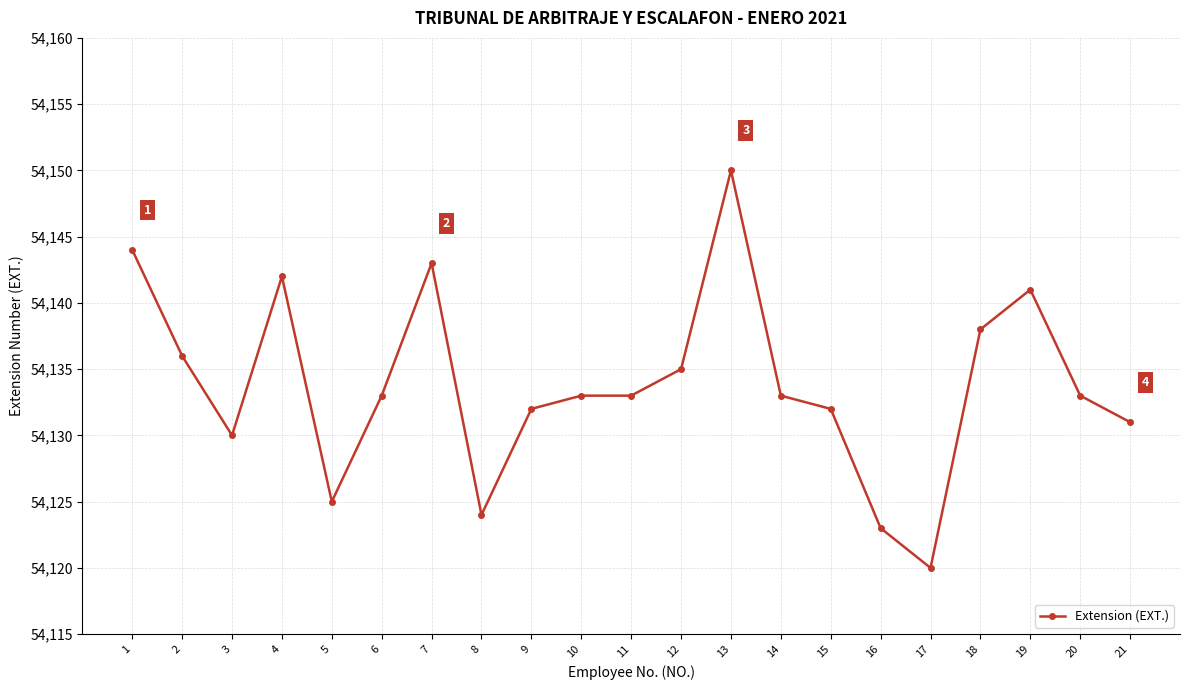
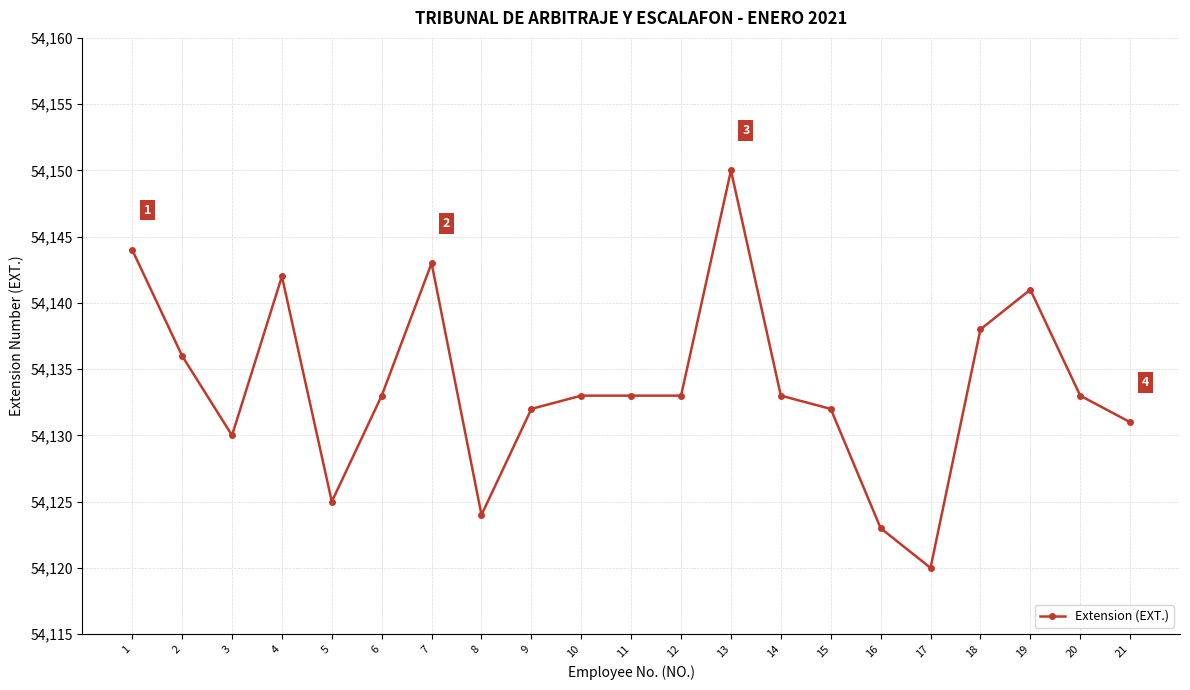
12: 54,135 -> 54,133
